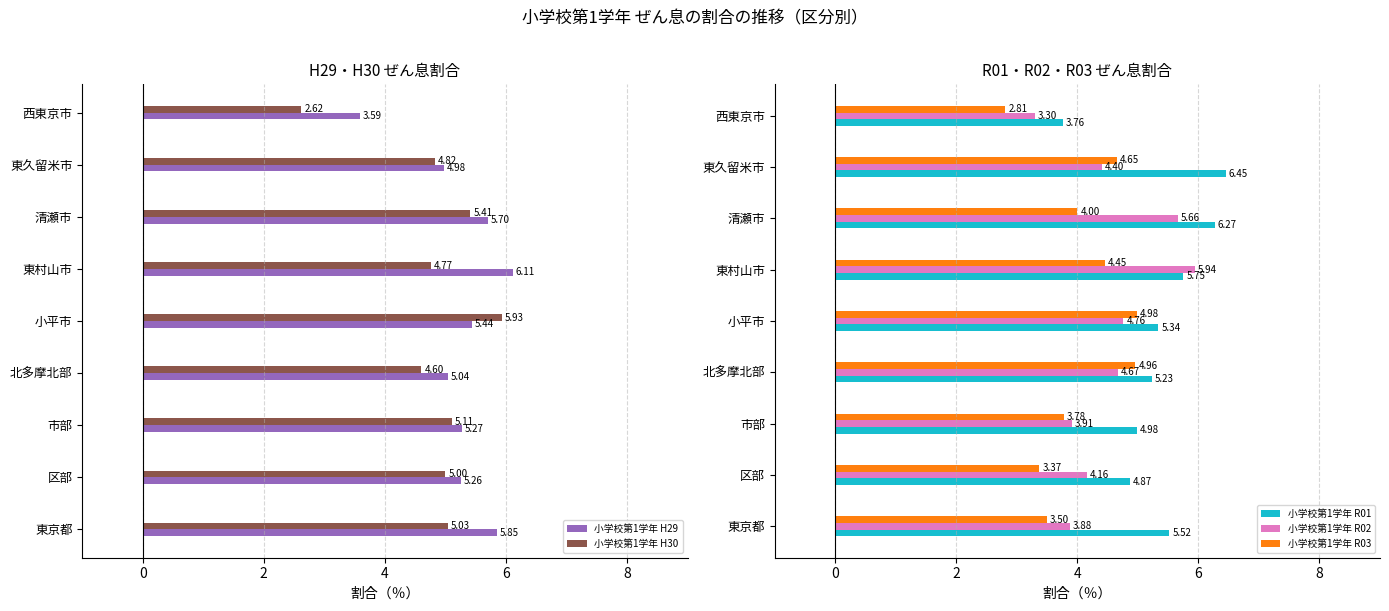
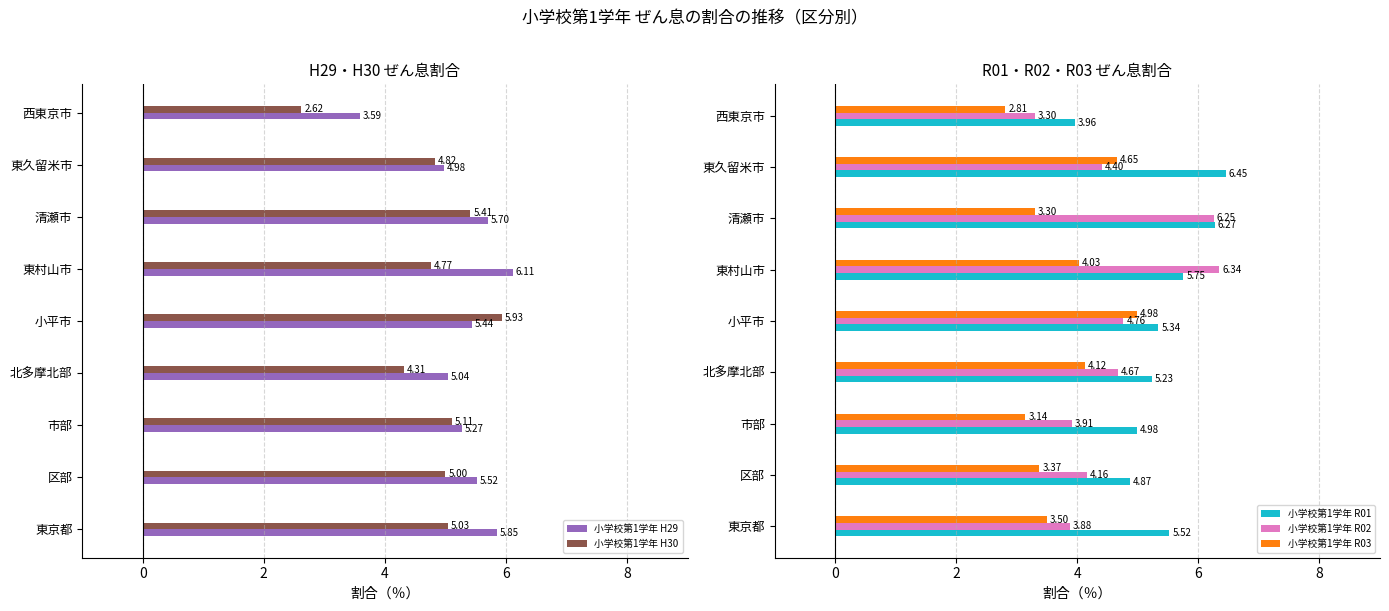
H29・H30 ぜん息割合, 小学校第1学年 H30, 北多摩北部: 4.60 -> 4.31
H29・H30 ぜん息割合, 小学校第1学年 H29, 区部: 5.26 -> 5.52
R01・R02・R03 ぜん息割合, 小学校第1学年 R01, 西東京市: 3.76 -> 3.96
R01・R02・R03 ぜん息割合, 小学校第1学年 R03, 清瀬市: 4.00 -> 3.30
R01・R02・R03 ぜん息割合, 小学校第1学年 R02, 清瀬市: 5.66 -> 6.25
R01・R02・R03 ぜん息割合, 小学校第1学年 R03, 東村山市: 4.45 -> 4.03
R01・R02・R03 ぜん息割合, 小学校第1学年 R02, 東村山市: 5.94 -> 6.34
R01・R02・R03 ぜん息割合, 小学校第1学年 R03, 北多摩北部: 4.96 -> 4.12
R01・R02・R03 ぜん息割合, 小学校第1学年 R03, 市部: 3.78 -> 3.14
